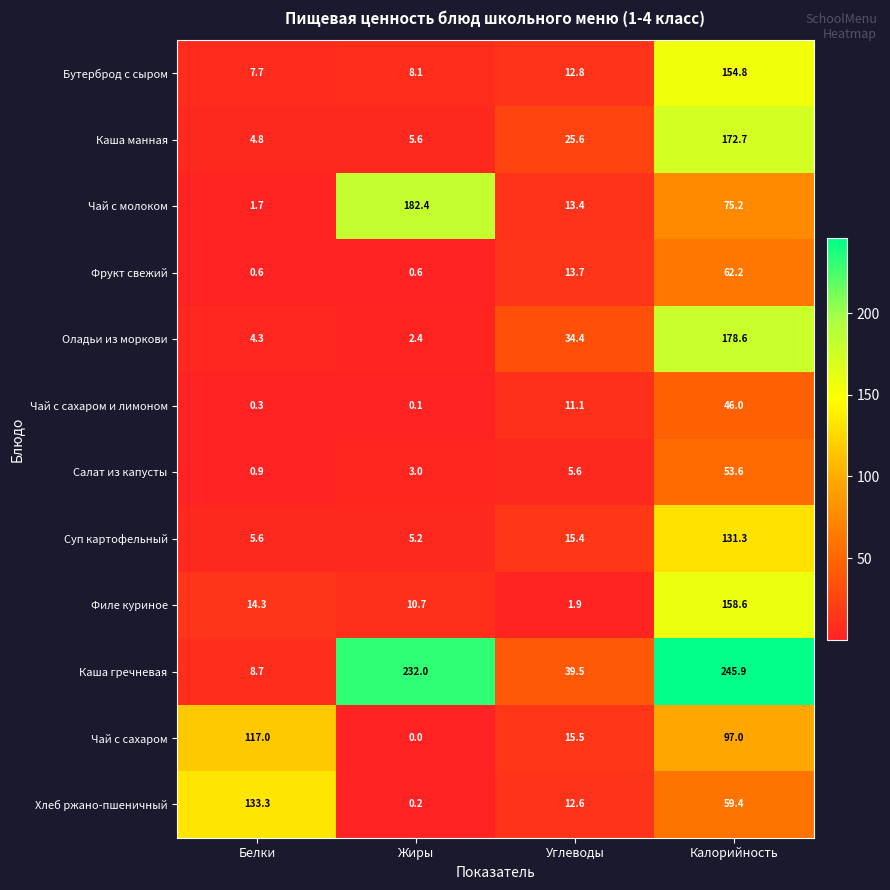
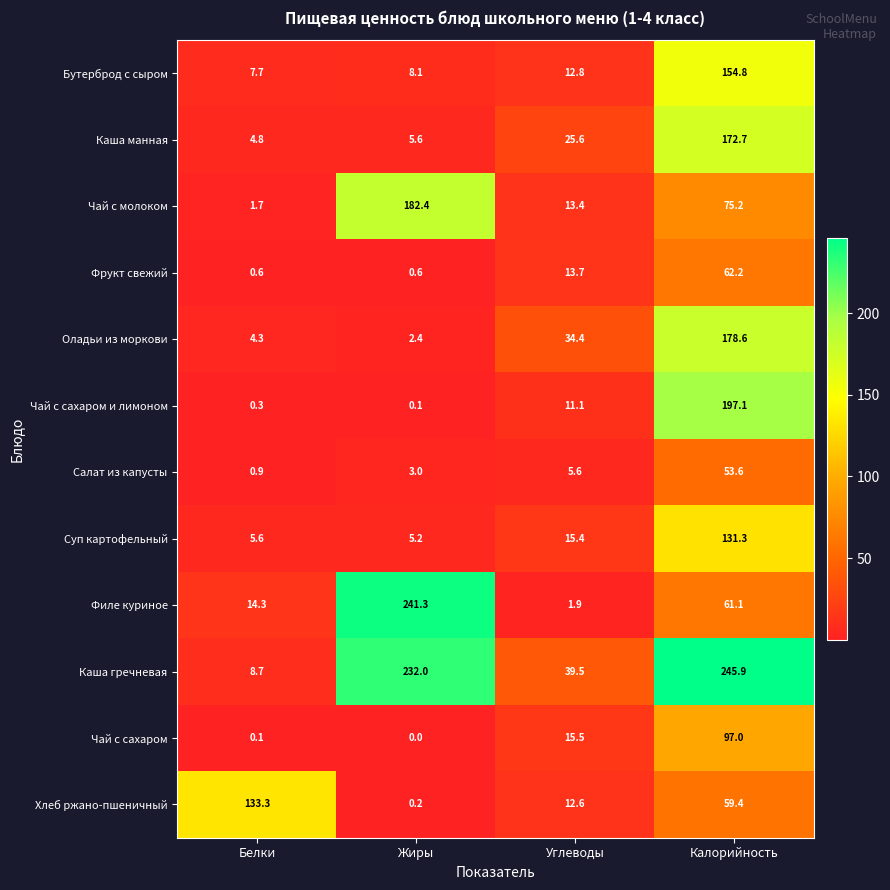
Чай с сахаром и лимоном, Калорийность: 46.0 -> 197.1
Филе куриное, Жиры: 10.7 -> 241.3
Филе куриное, Калорийность: 158.6 -> 61.1
Чай с сахаром, Белки: 117.0 -> 0.1
